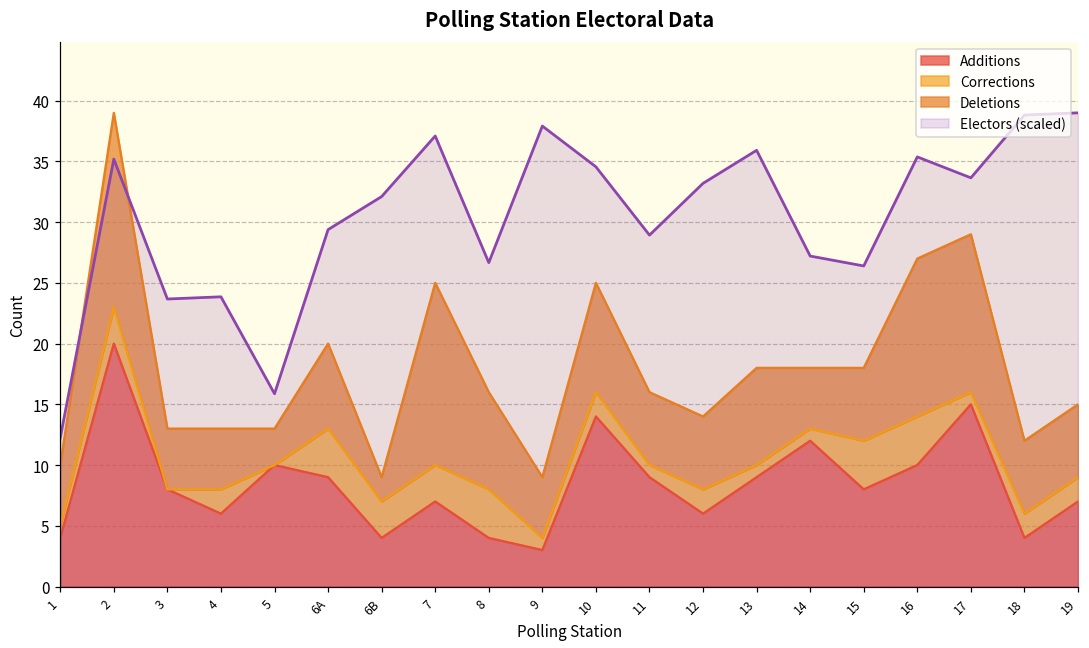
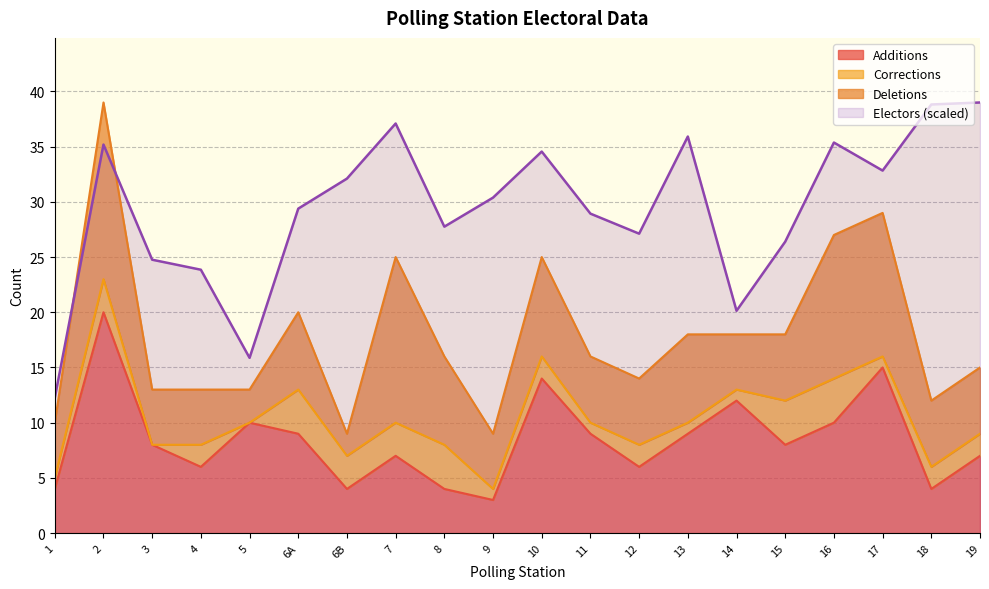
Electors (scaled), 3: 23.7 -> 24.8
Electors (scaled), 8: 26.7 -> 27.8
Electors (scaled), 9: 37.9 -> 30.4
Electors (scaled), 12: 33.2 -> 27.1
Electors (scaled), 14: 27.2 -> 20.1
Electors (scaled), 17: 33.6 -> 32.8
